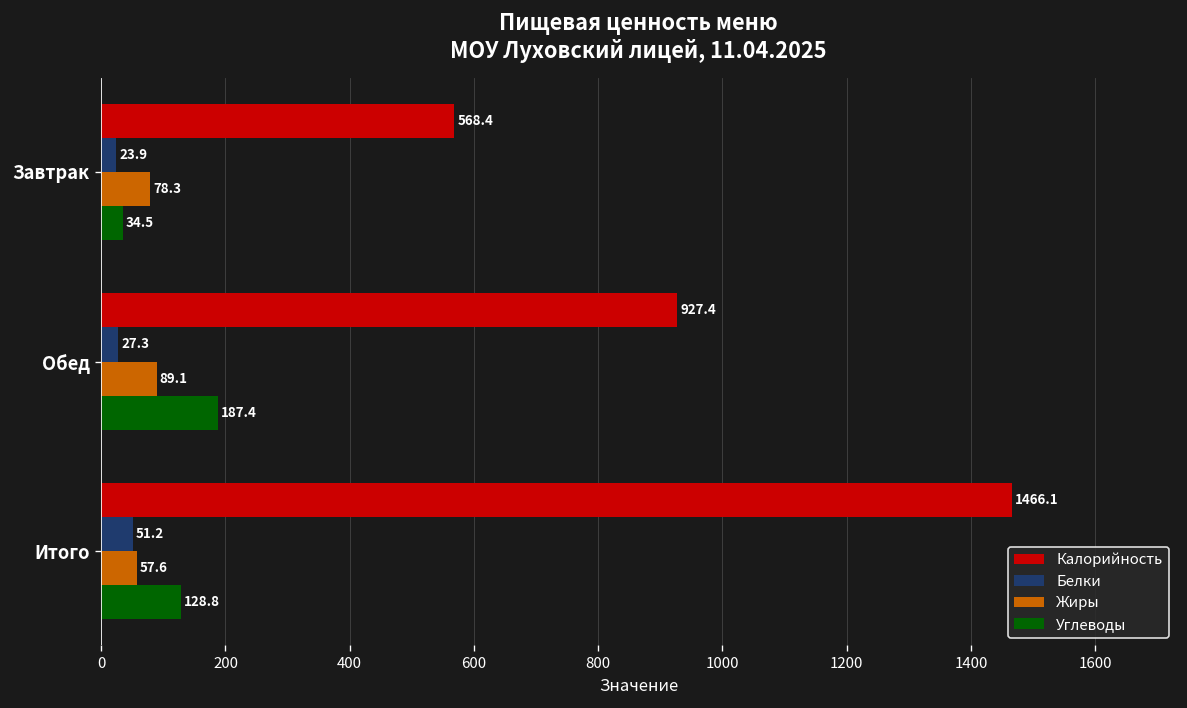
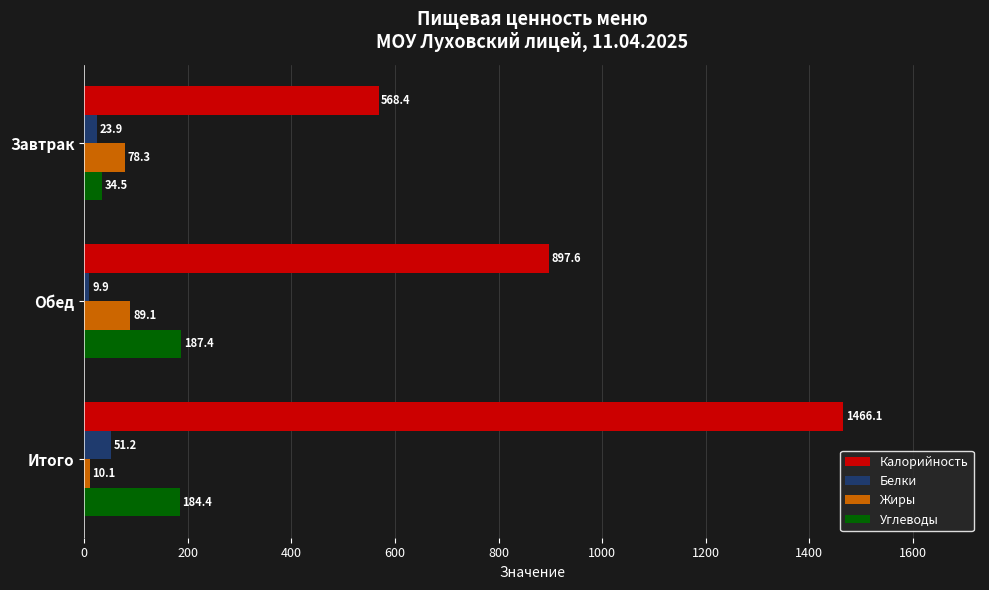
Калорийность, Обед: 927.4 -> 897.6
Белки, Обед: 27.3 -> 9.9
Жиры, Итого: 57.6 -> 10.1
Углеводы, Итого: 128.8 -> 184.4
